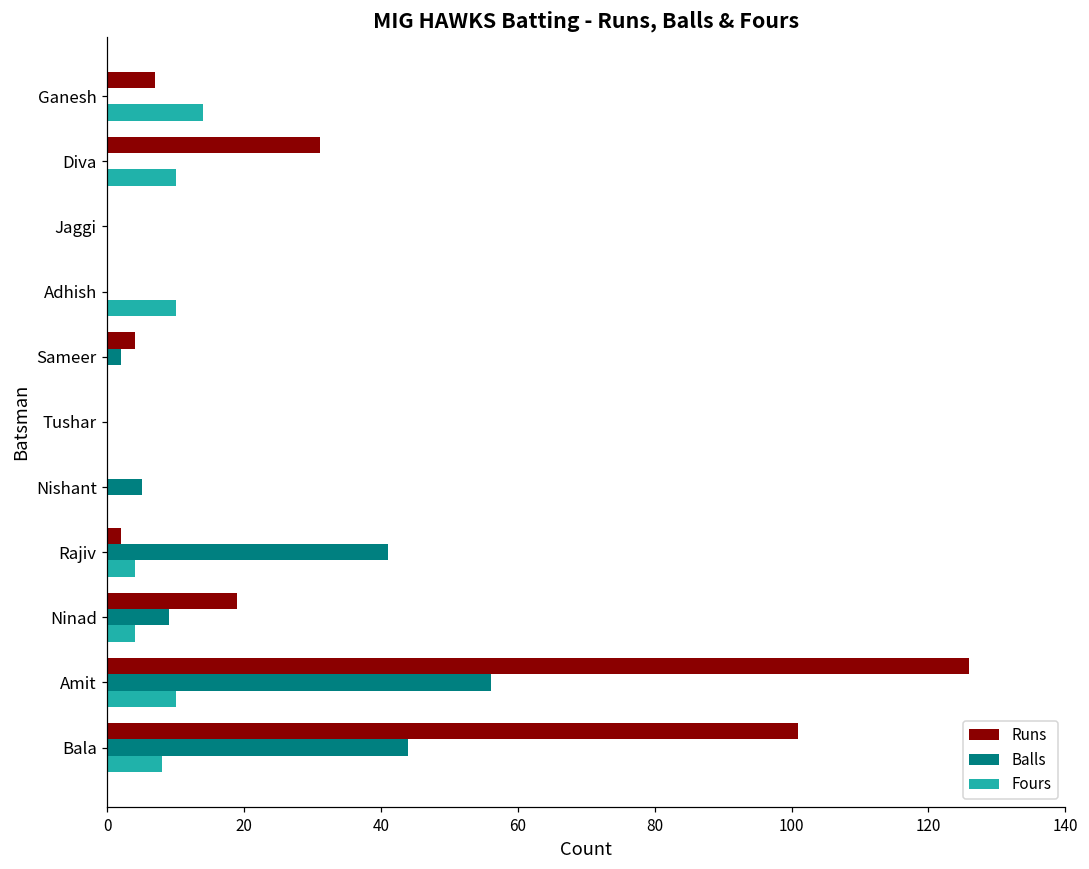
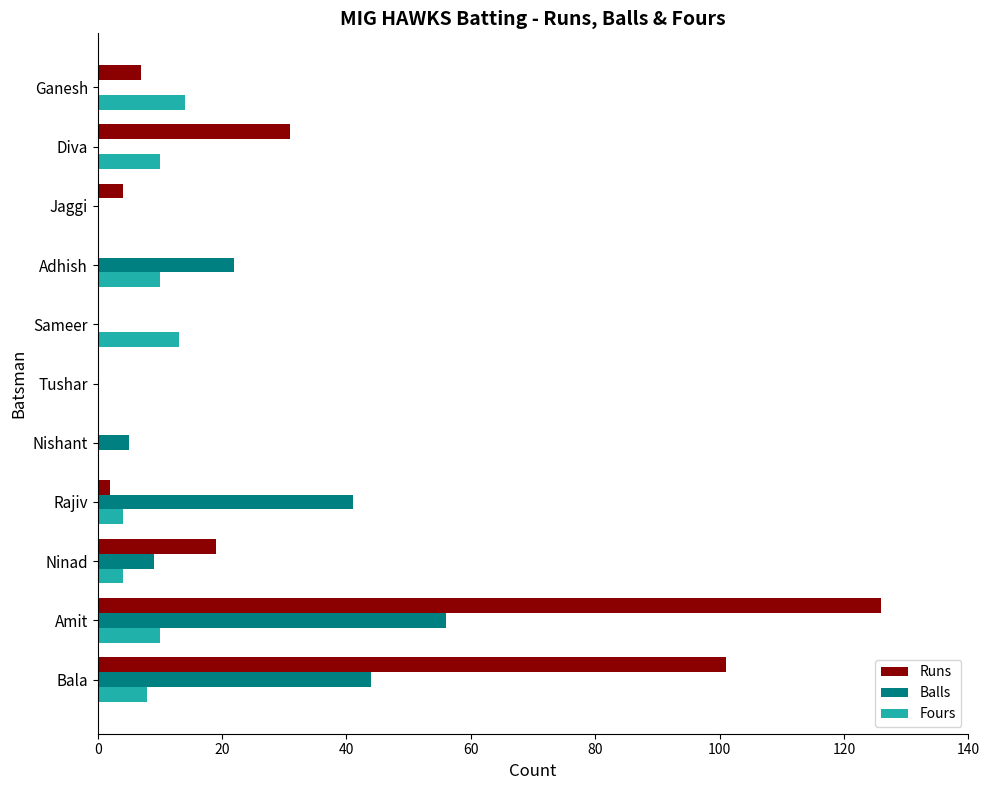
Runs, Jaggi: 0 -> 4
Balls, Adhish: 0 -> 22
Runs, Sameer: 4 -> 0
Balls, Sameer: 2 -> 0
Fours, Sameer: 0 -> 13
